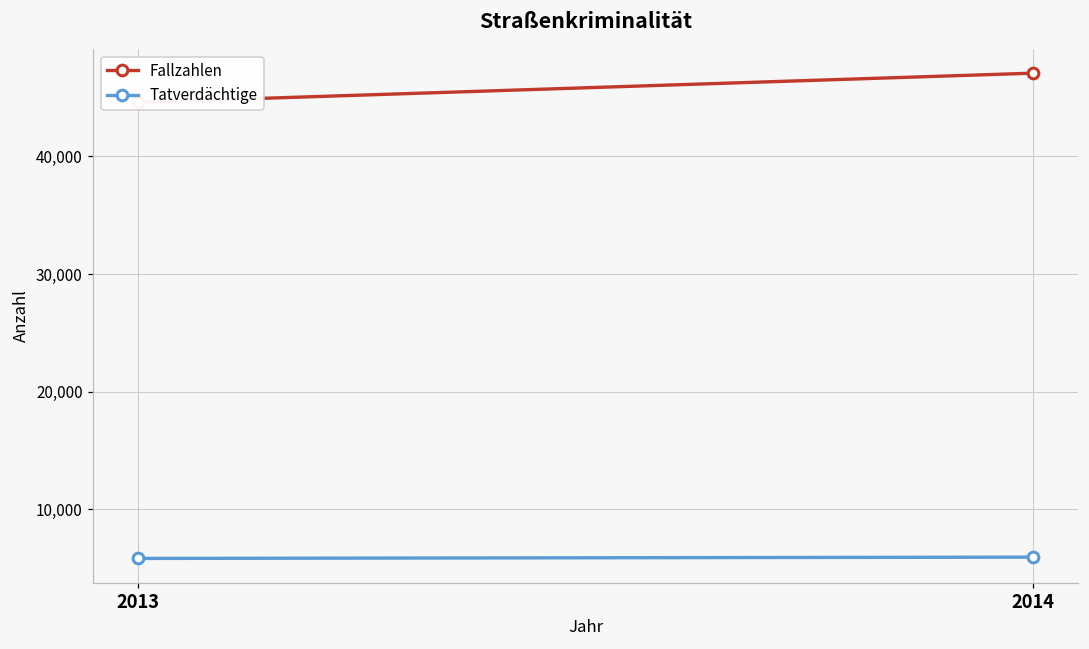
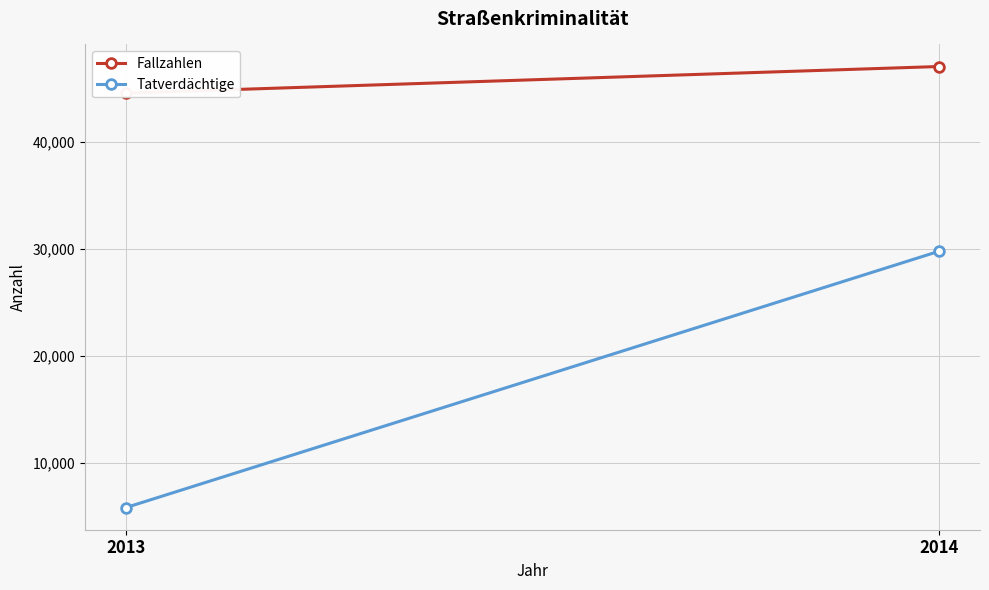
Tatverdächtige, 2014: 5,900 -> 29,800
